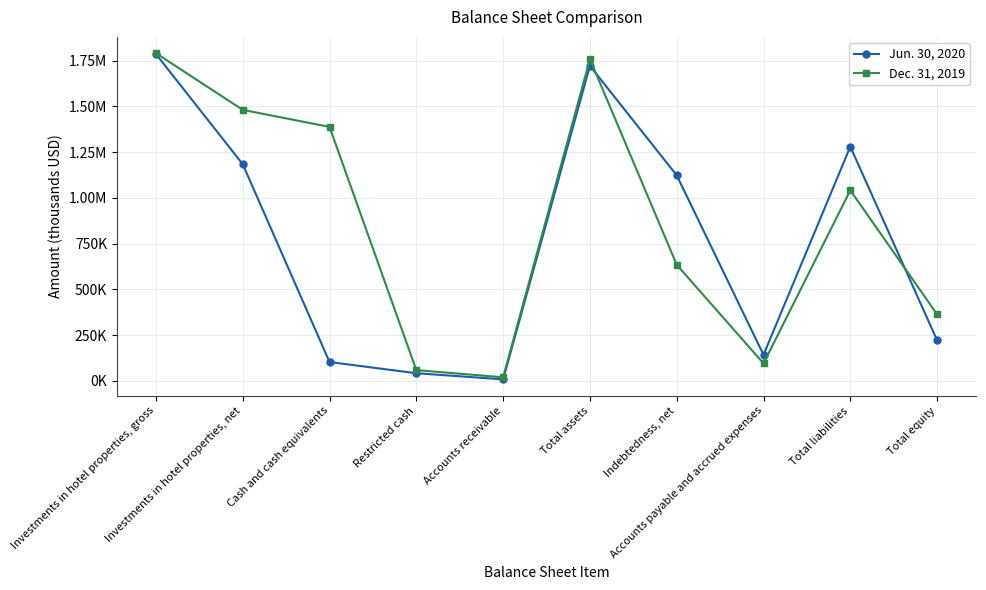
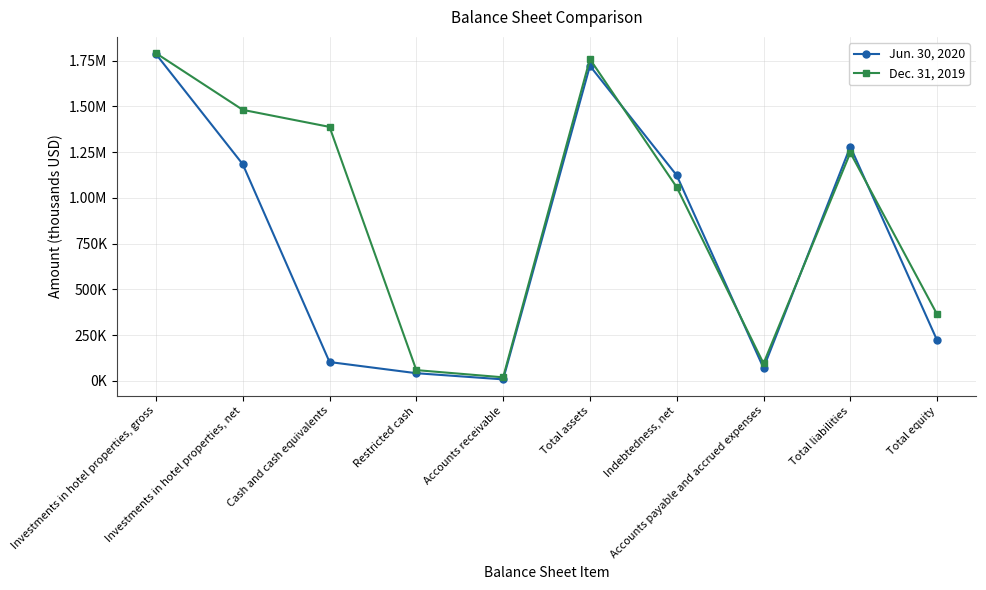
Dec. 31, 2019, Indebtedness, net: 630000 -> 1060000
Jun. 30, 2020, Accounts payable and accrued expenses: 140000 -> 70000
Dec. 31, 2019, Total liabilities: 1040000 -> 1250000
